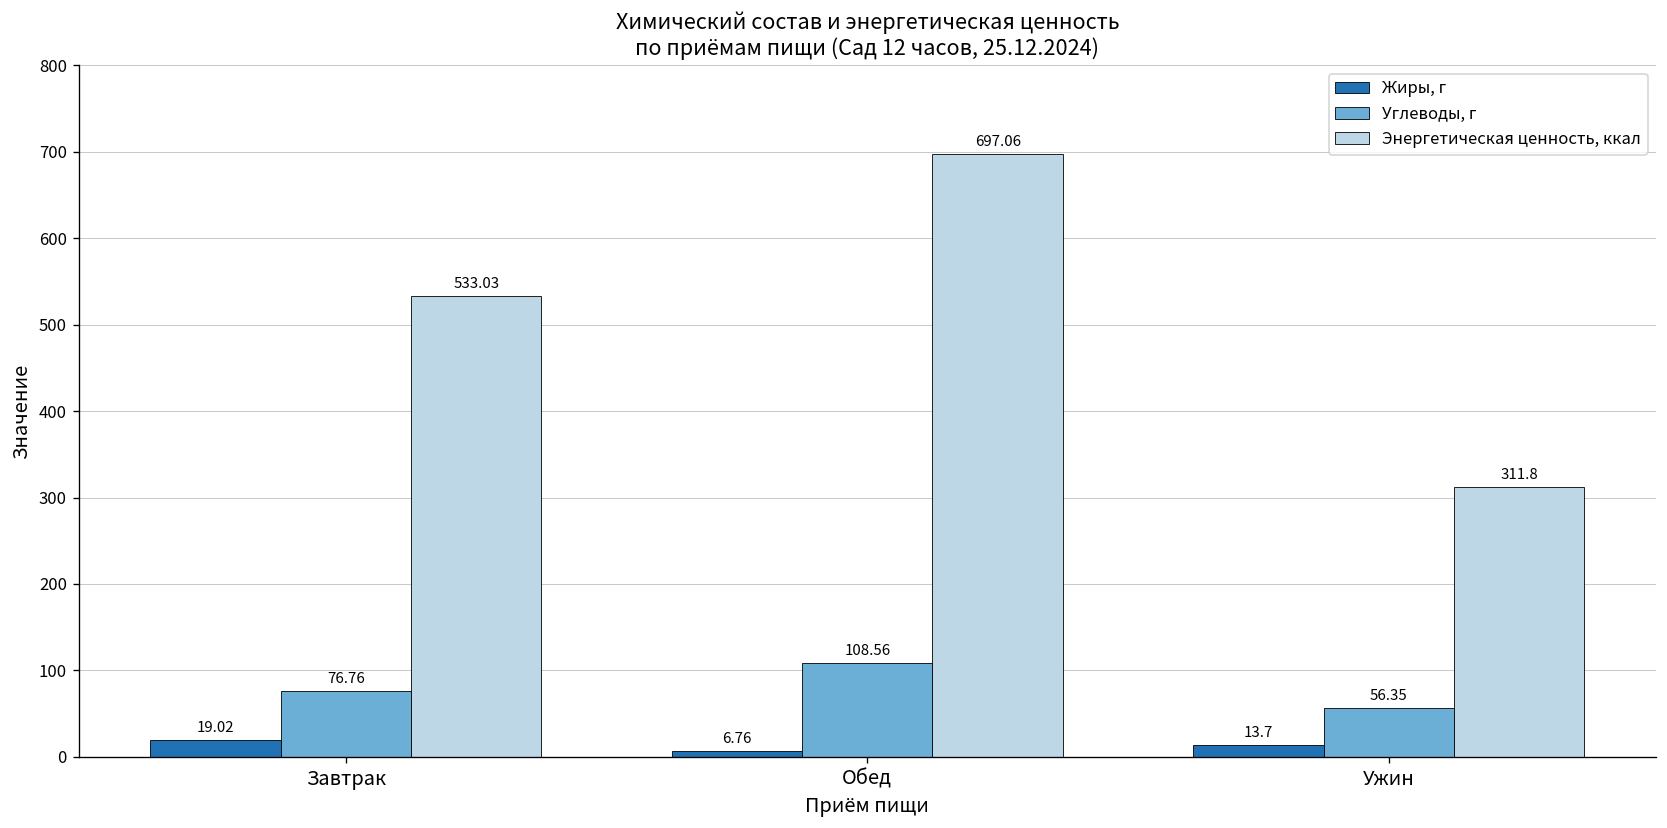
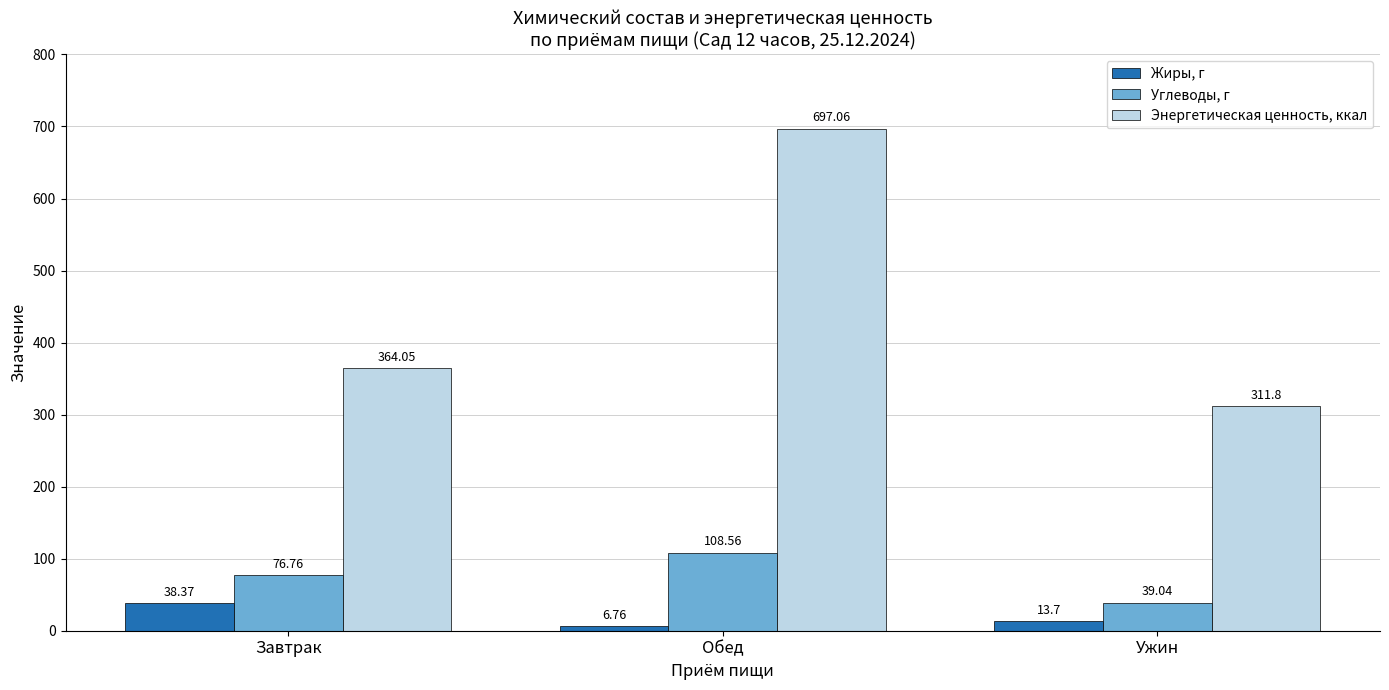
Жиры, г, Завтрак: 19.02 -> 38.37
Энергетическая ценность, ккал, Завтрак: 533.03 -> 364.05
Углеводы, г, Ужин: 56.35 -> 39.04
